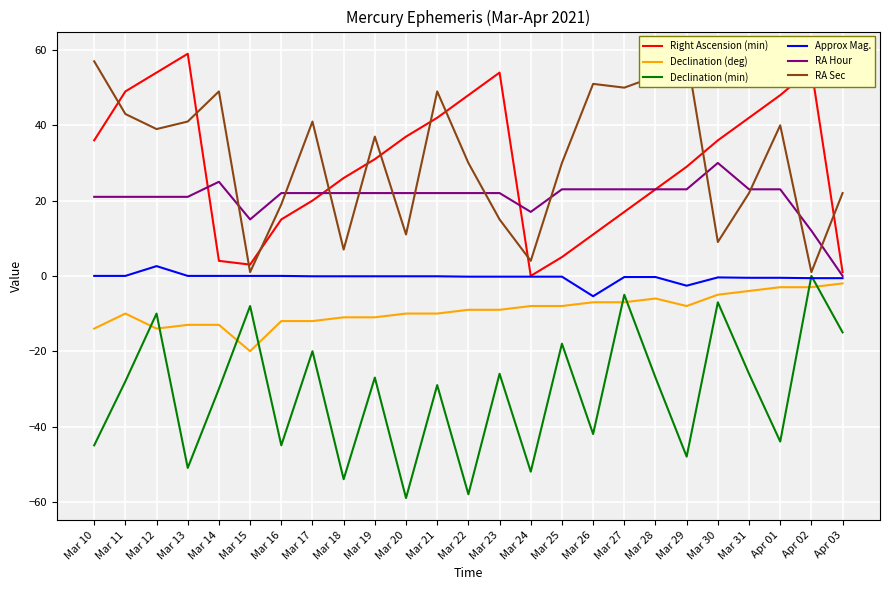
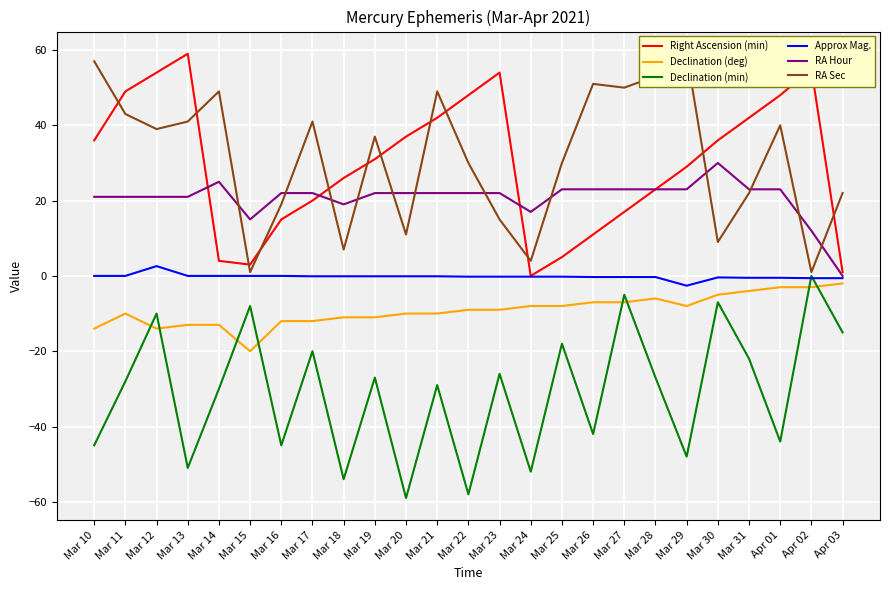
RA Hour, Mar 18: 22 -> 19
Approx Mag., Mar 26: -5 -> 0
Declination (min), Mar 31: -26 -> -22
